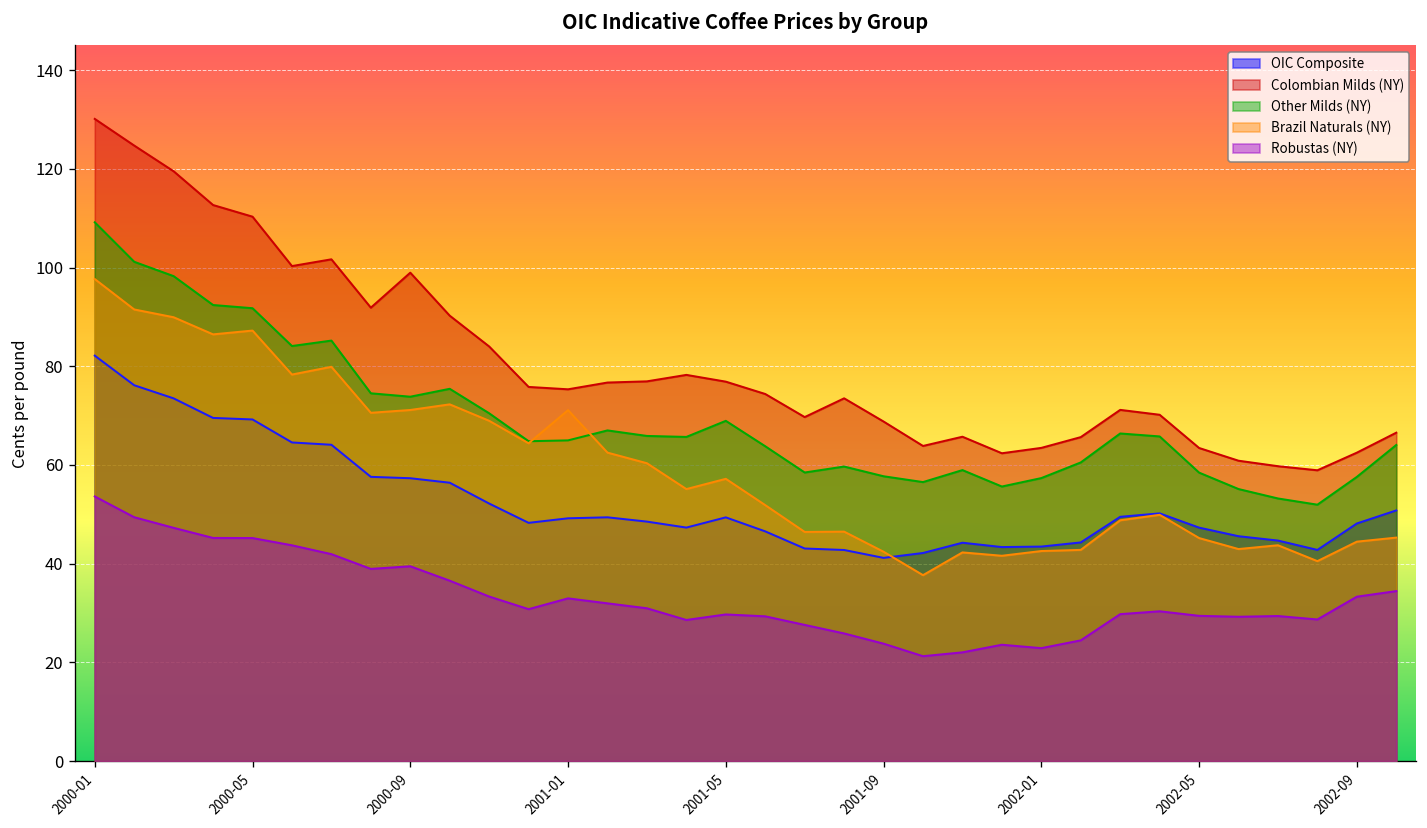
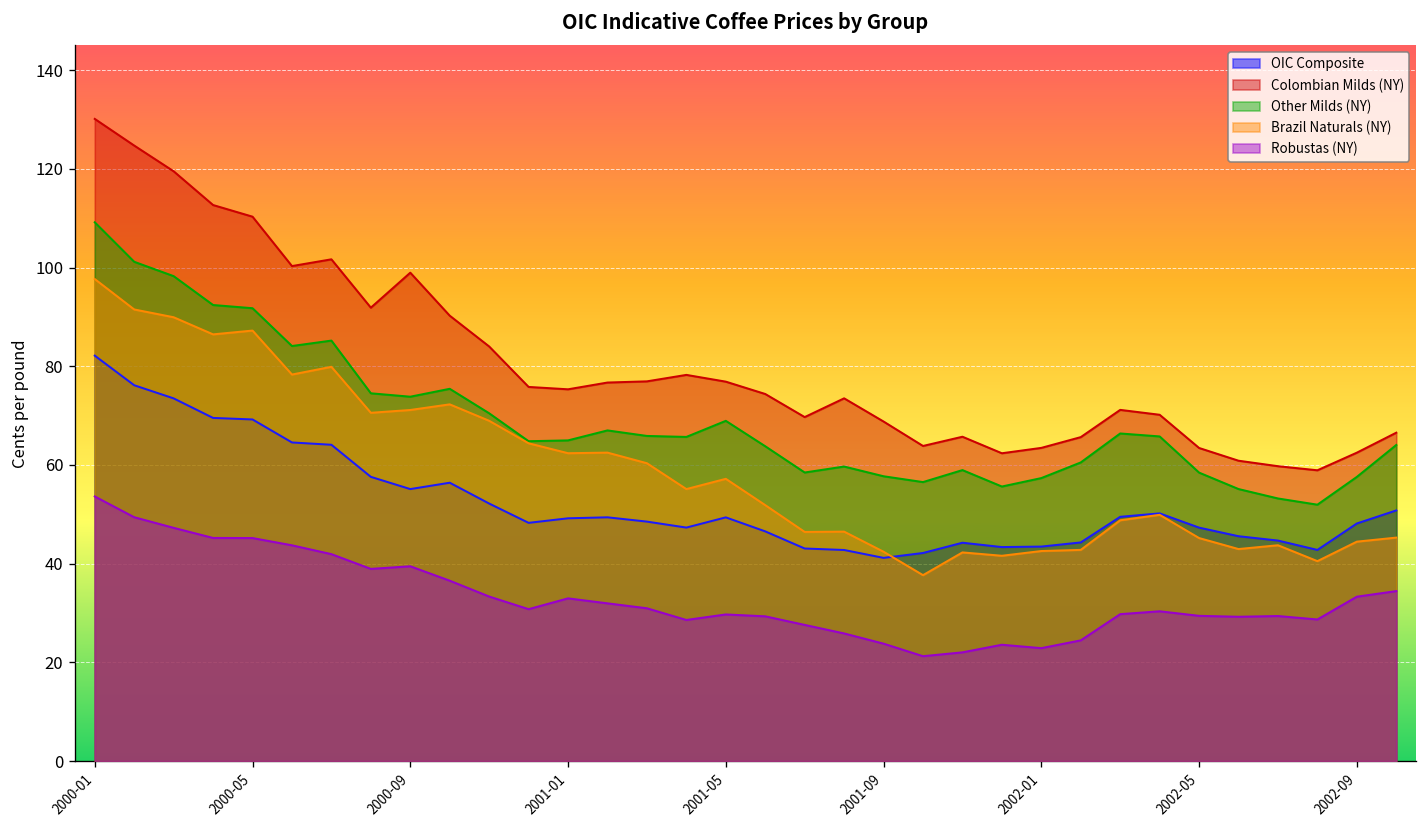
OIC Composite, 2000-09: 57 -> 55
Brazil Naturals (NY), 2001-01: 71 -> 62
